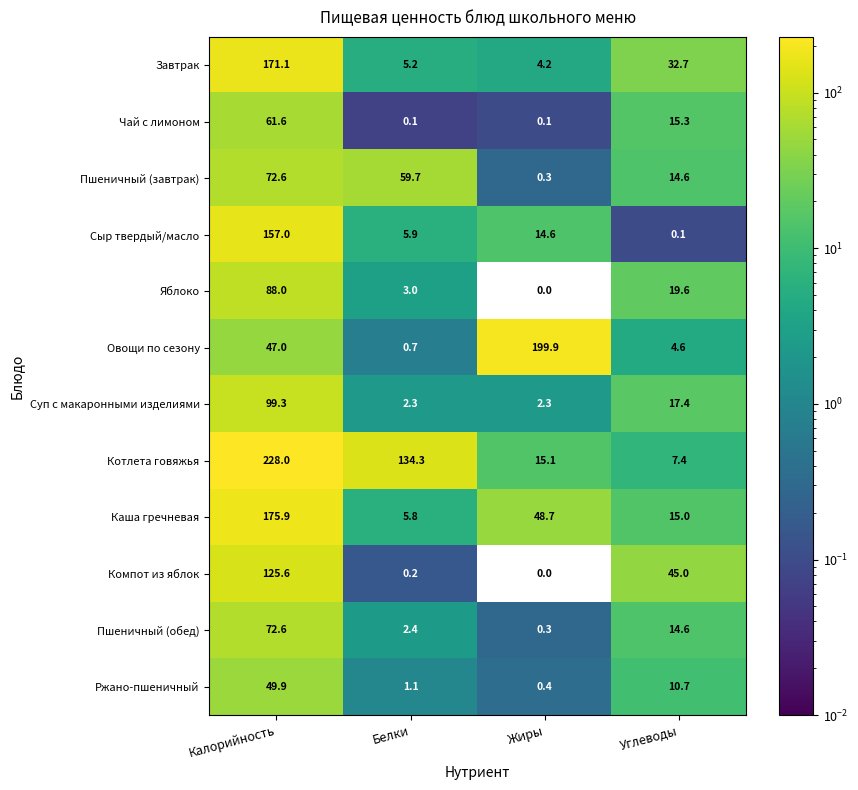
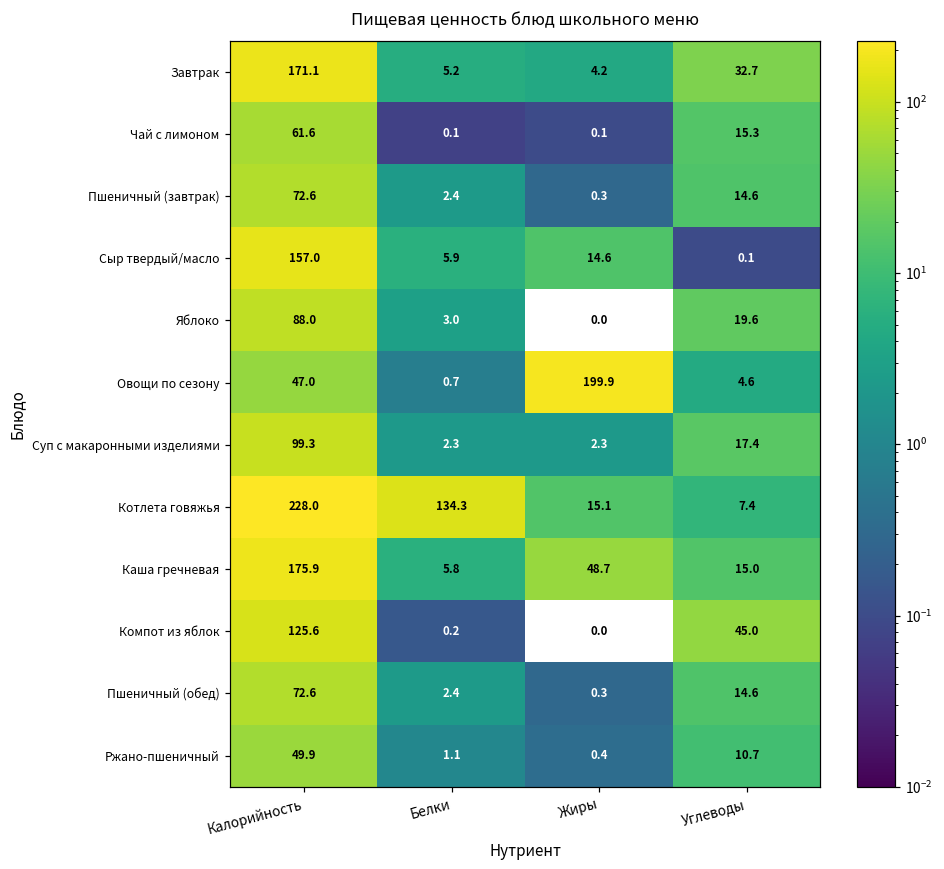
Пшеничный (завтрак), Белки: 59.7 -> 2.4
